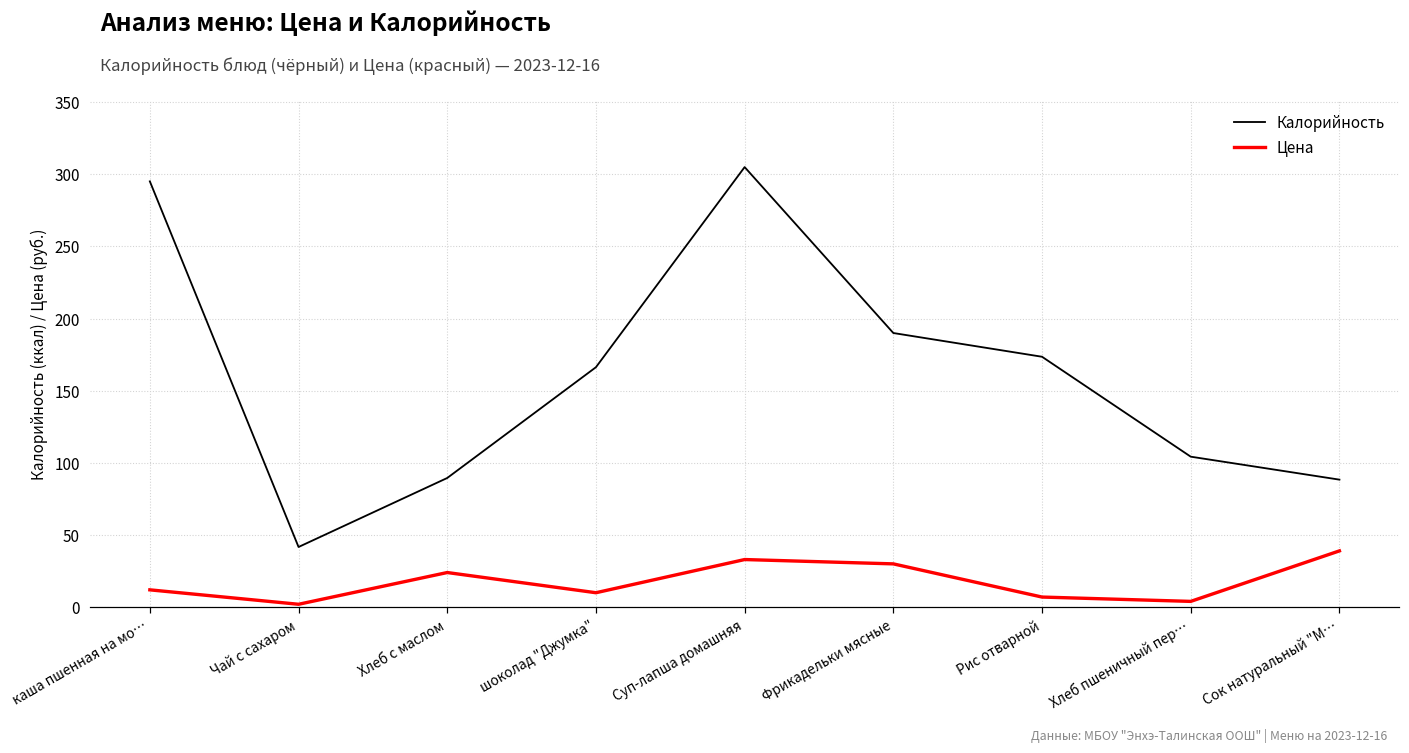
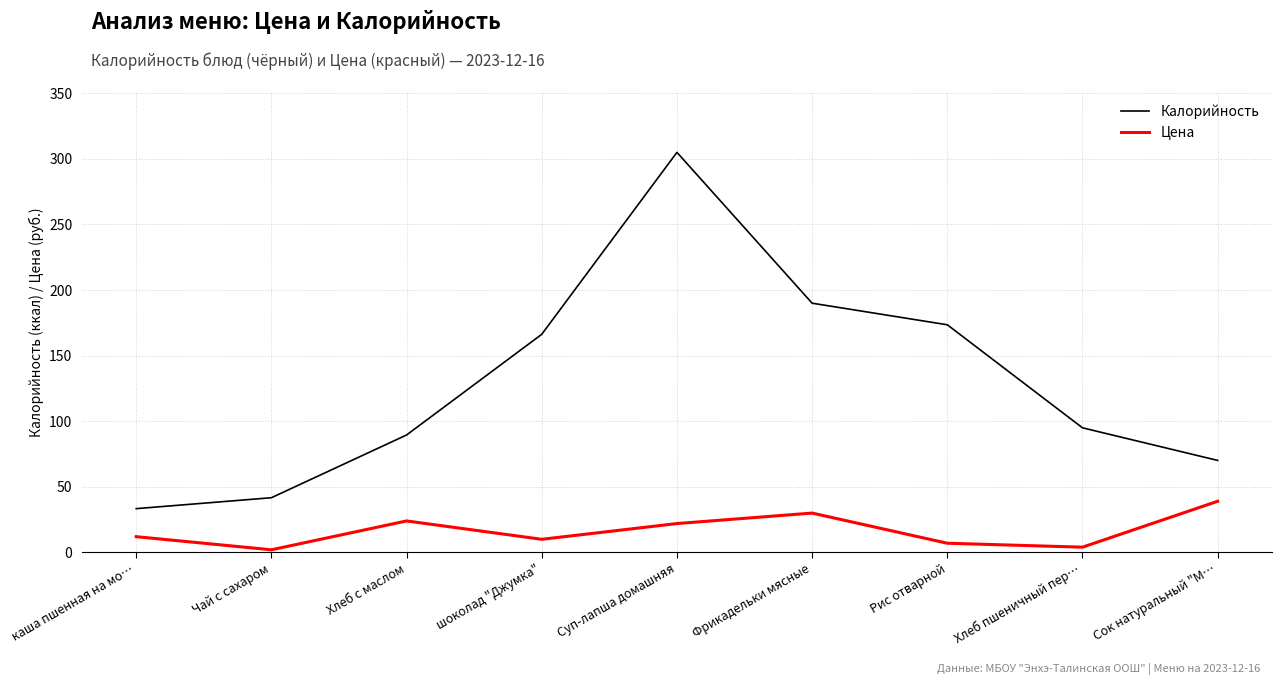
Калорийность, каша пшенная на мо…: 295 -> 33
Цена, Суп-лапша домашняя: 33 -> 22
Калорийность, Хлеб пшеничный пер…: 104 -> 95
Калорийность, Сок натуральный "М…: 88 -> 70
